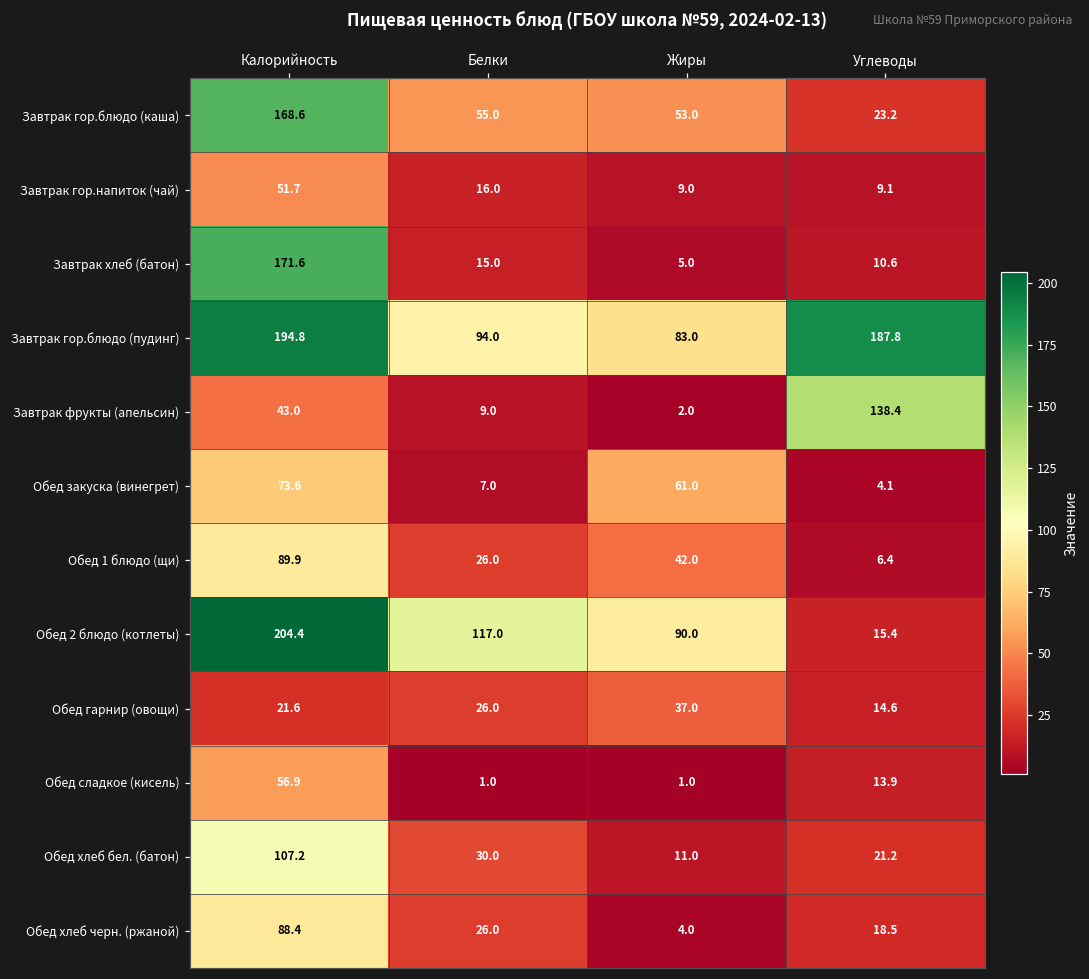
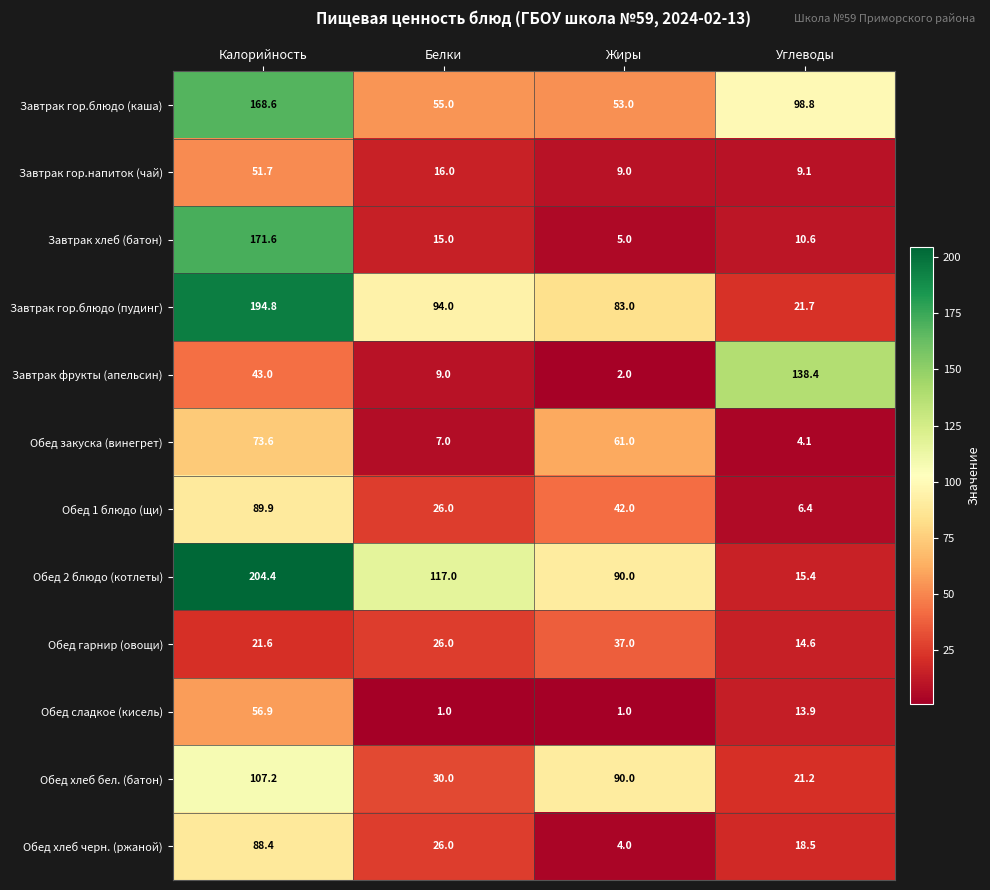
Завтрак гор.блюдо (каша), Углеводы: 23.2 -> 98.8
Завтрак гор.блюдо (пудинг), Углеводы: 187.8 -> 21.7
Обед хлеб бел. (батон), Жиры: 11.0 -> 90.0
